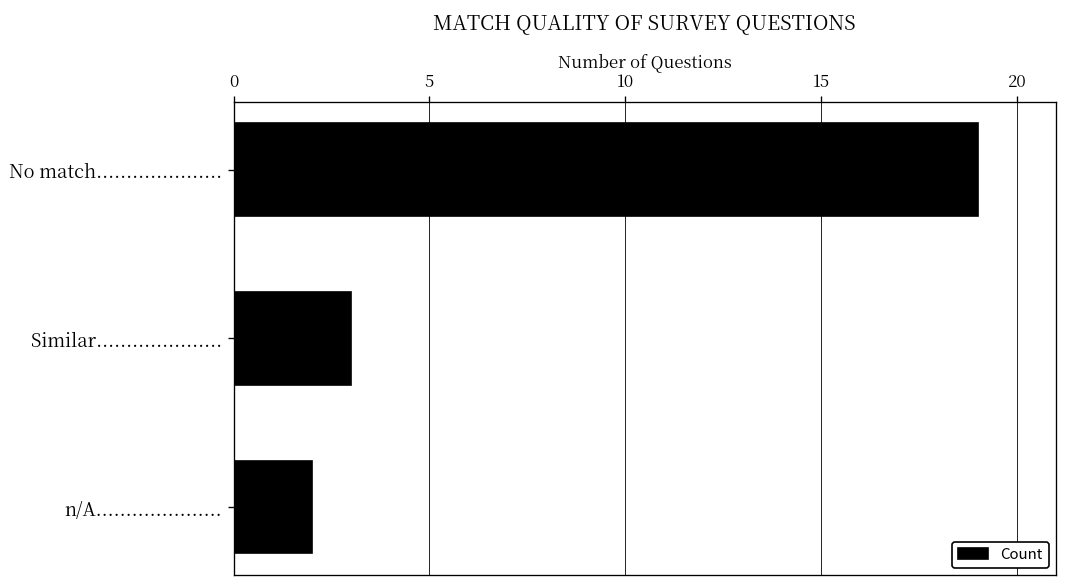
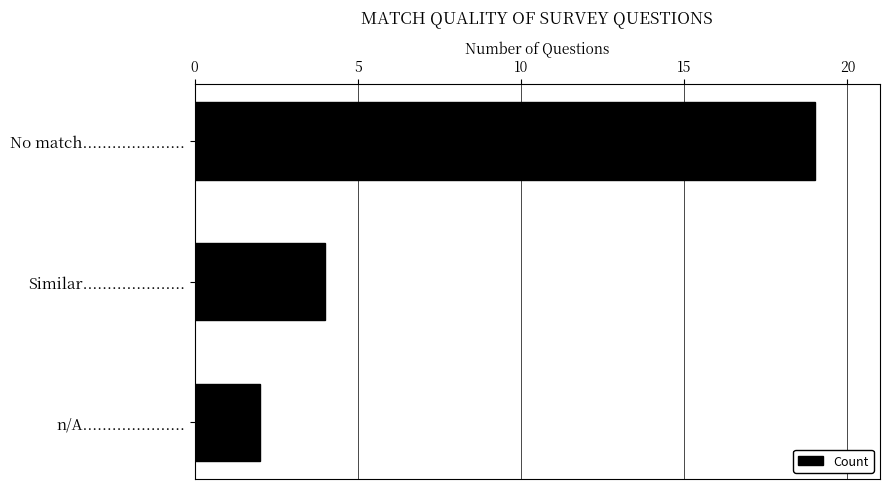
Similar.....................: 3 -> 4
